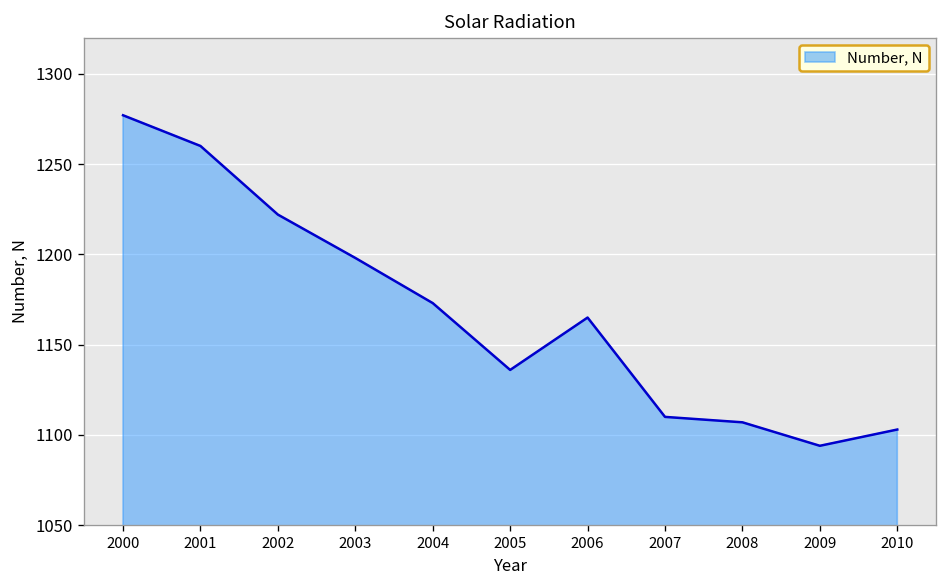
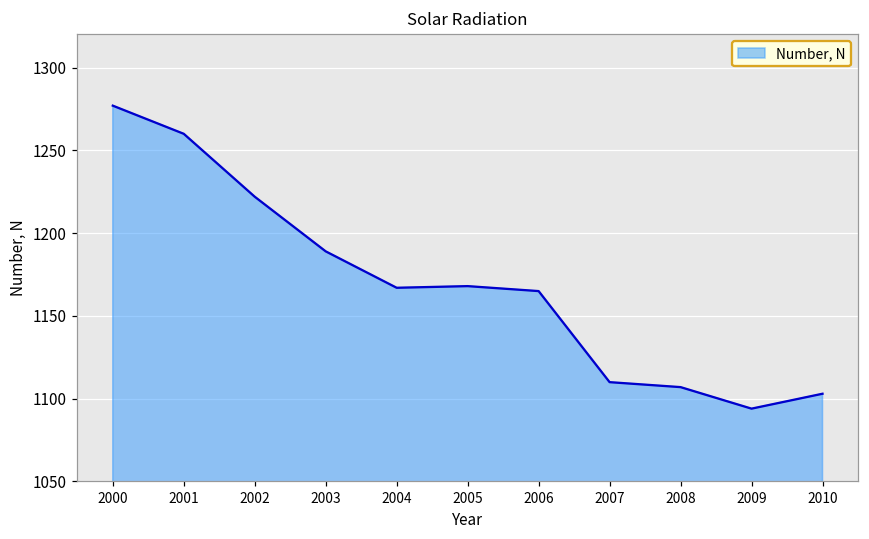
2003: 1198 -> 1189
2004: 1173 -> 1167
2005: 1136 -> 1168
